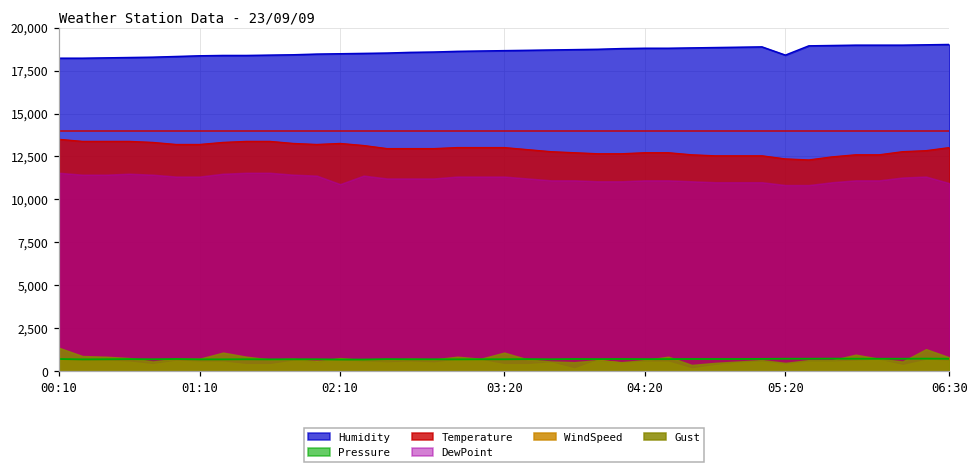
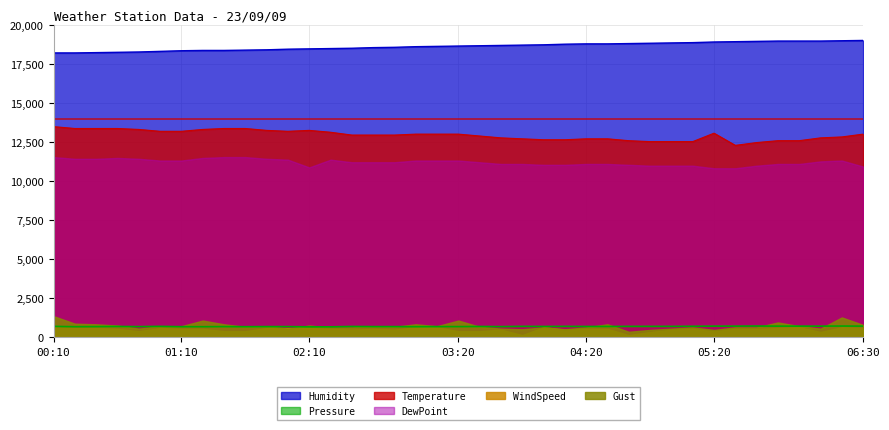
Humidity, 05:20: 18,400 -> 18,900
Temperature, 05:20: 12,400 -> 13,100
